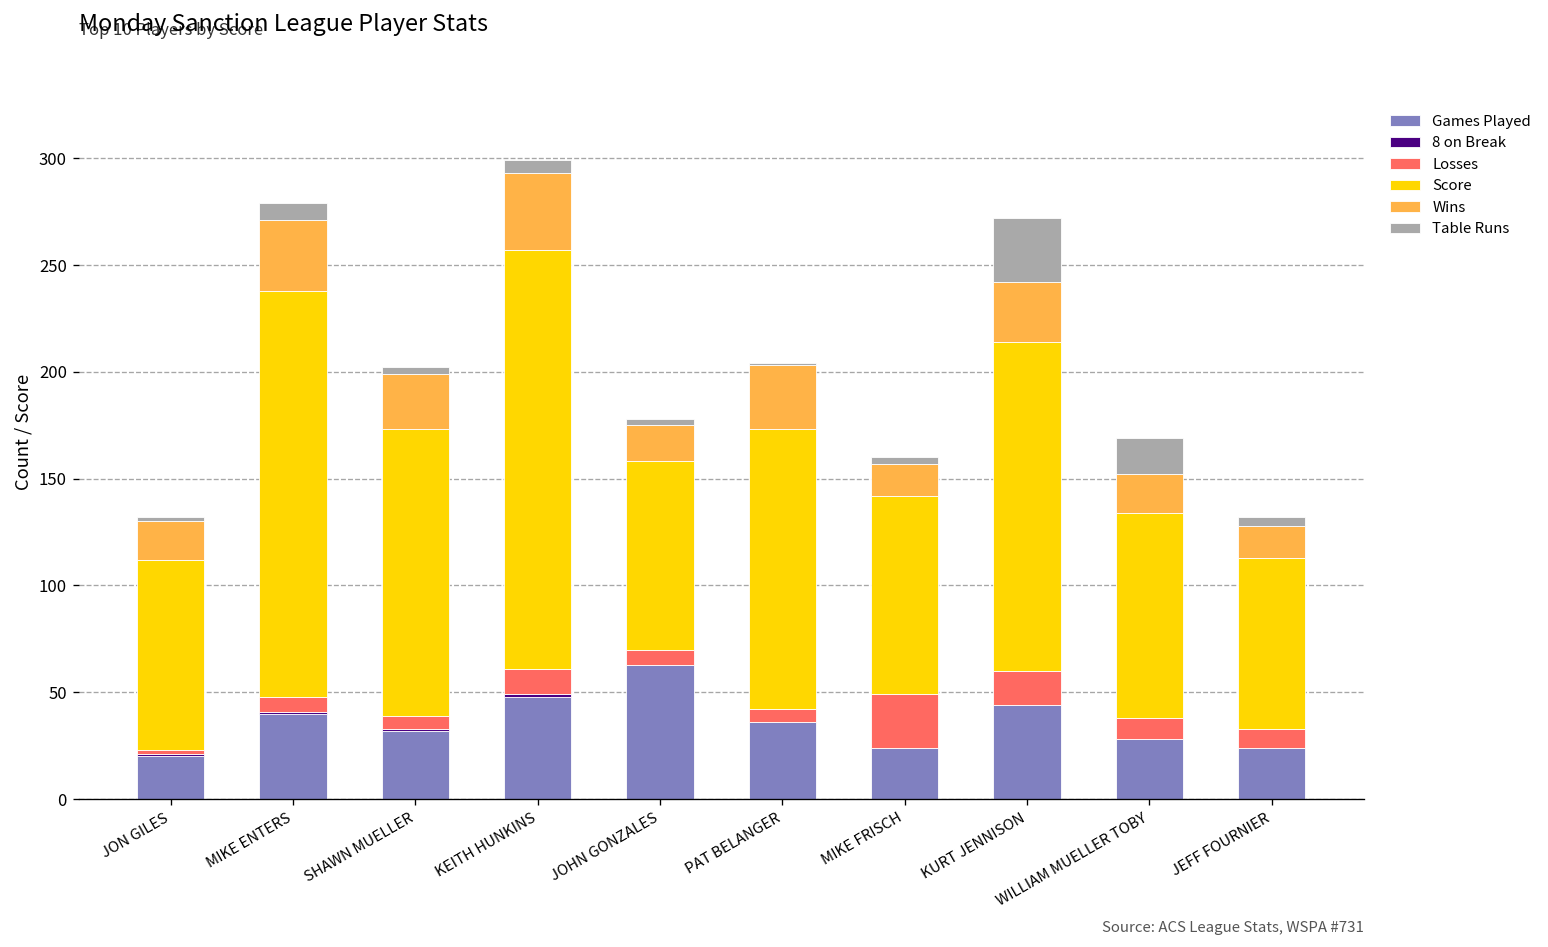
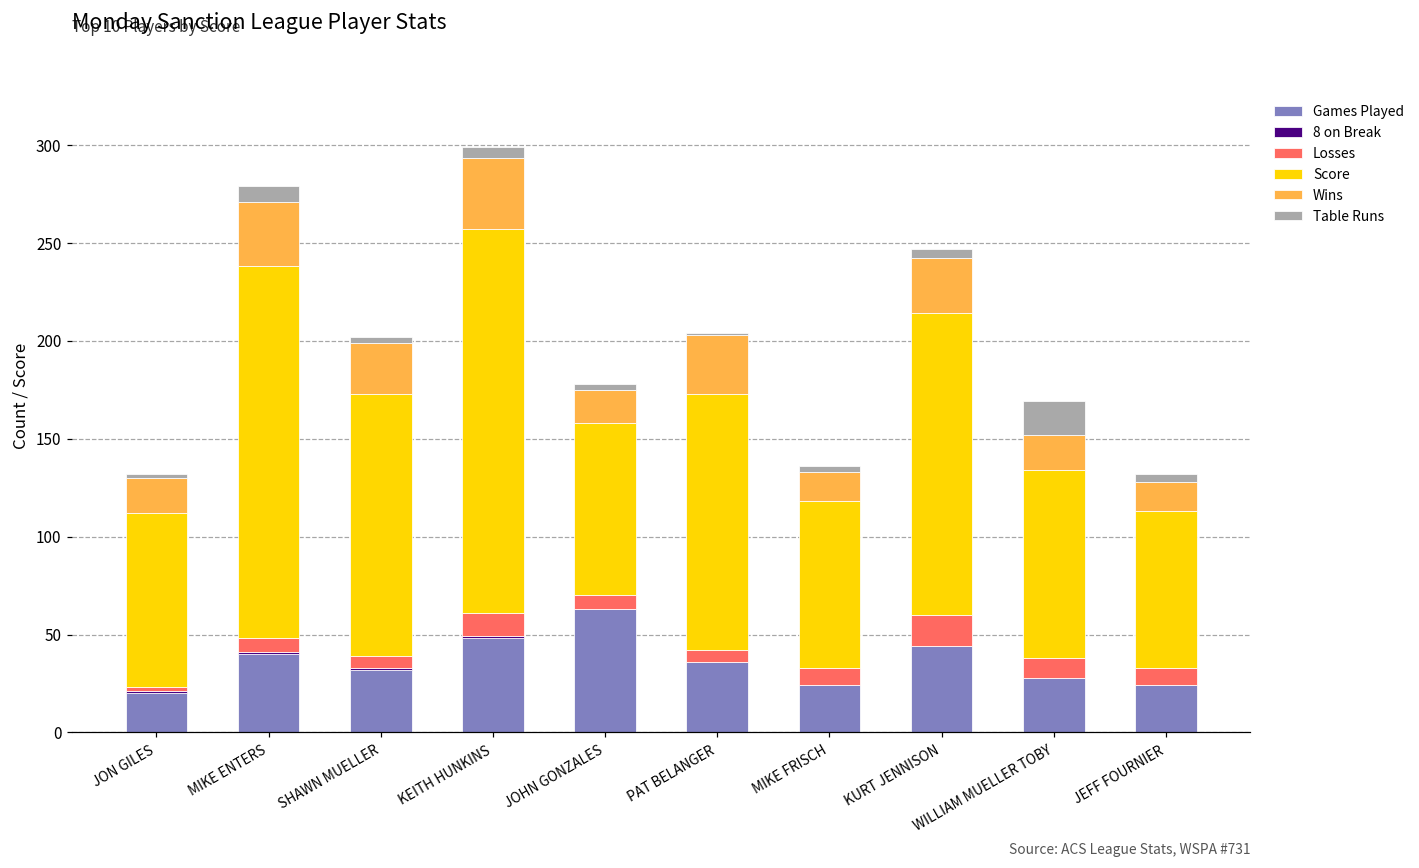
Losses, MIKE FRISCH: 25 -> 9
Score, MIKE FRISCH: 93 -> 85
Table Runs, KURT JENNISON: 30 -> 5
